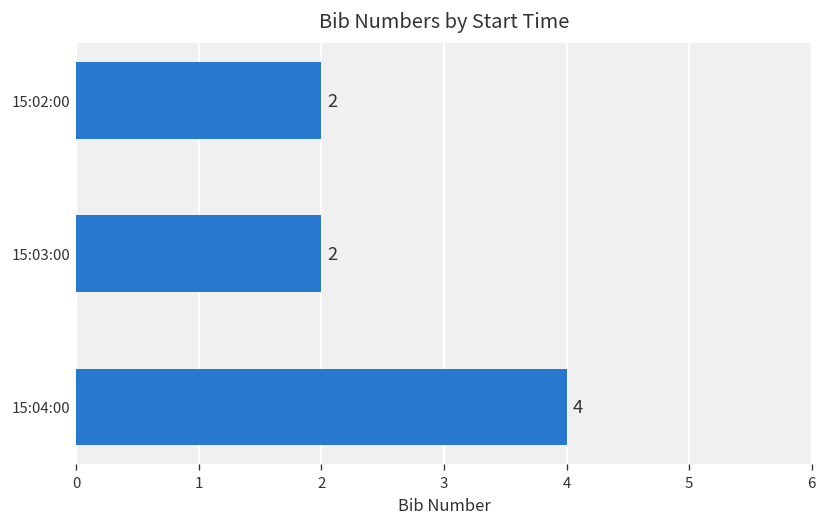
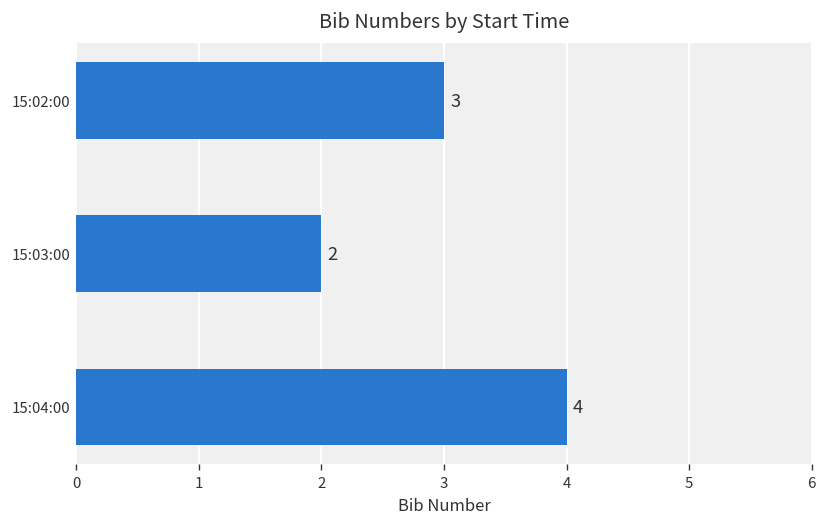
15:02:00: 2 -> 3
